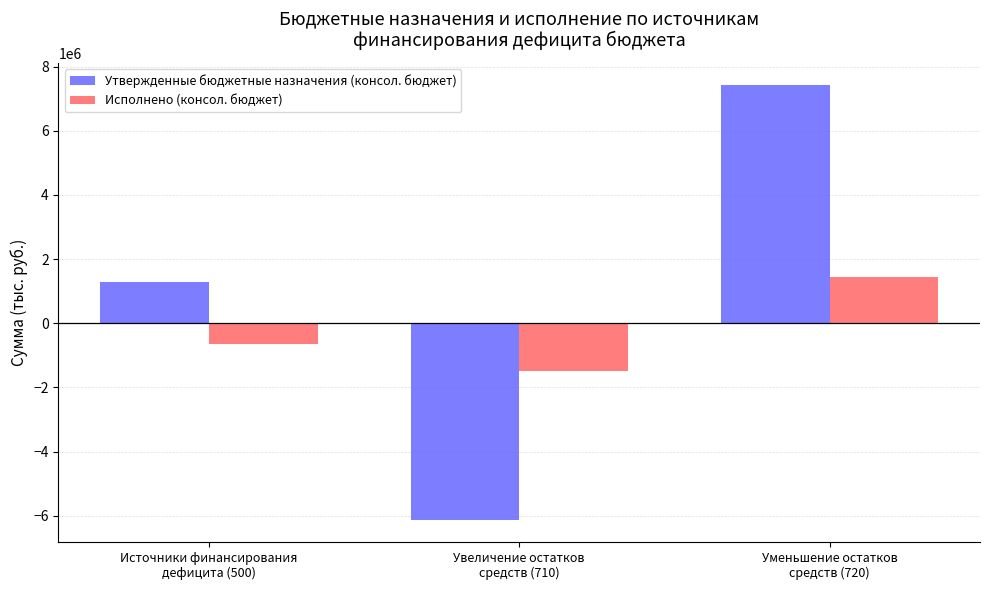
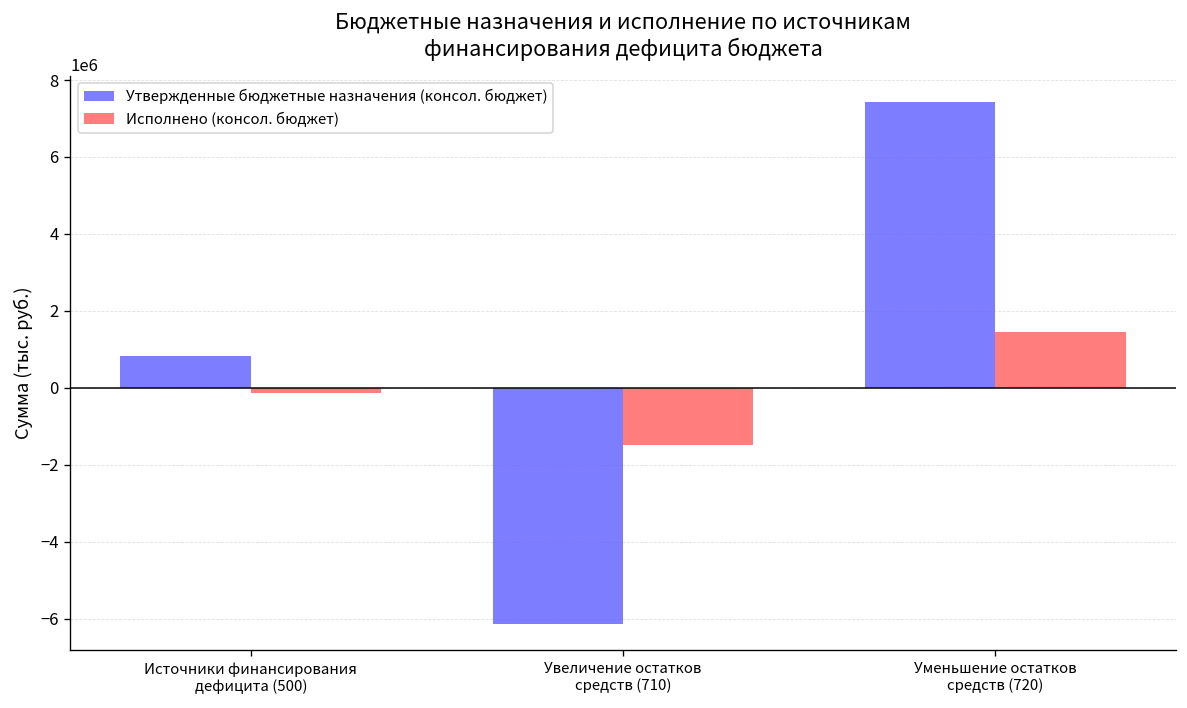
Утвержденные бюджетные назначения (консол. бюджет), Источники финансирования дефицита (500): 1300000 -> 800000
Исполнено (консол. бюджет), Источники финансирования дефицита (500): -600000 -> -100000
